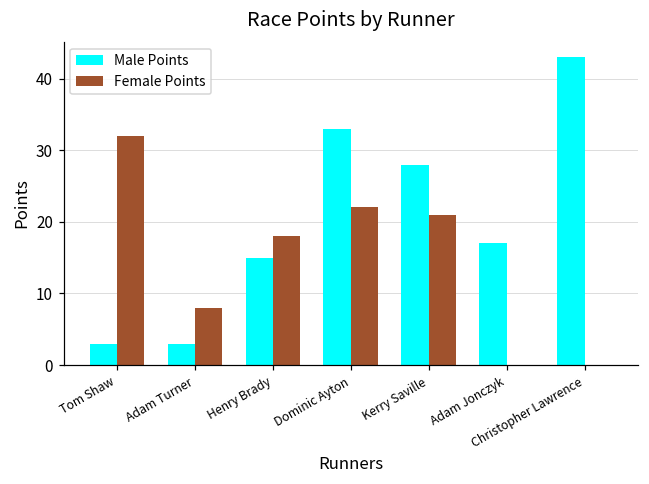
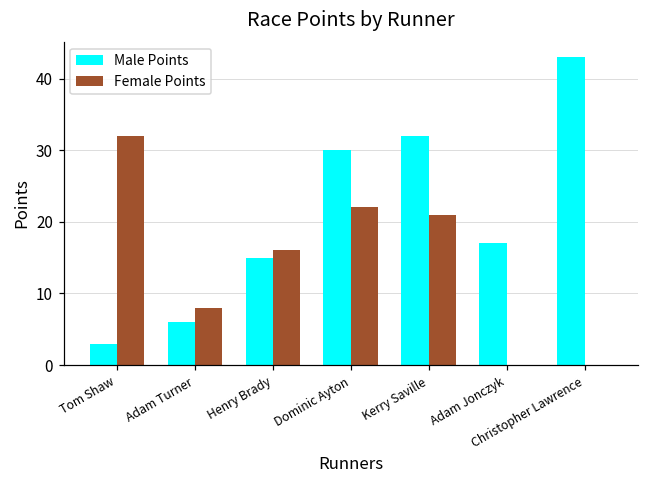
Male Points, Adam Turner: 3 -> 6
Female Points, Henry Brady: 18 -> 16
Male Points, Dominic Ayton: 33 -> 30
Male Points, Kerry Saville: 28 -> 32
